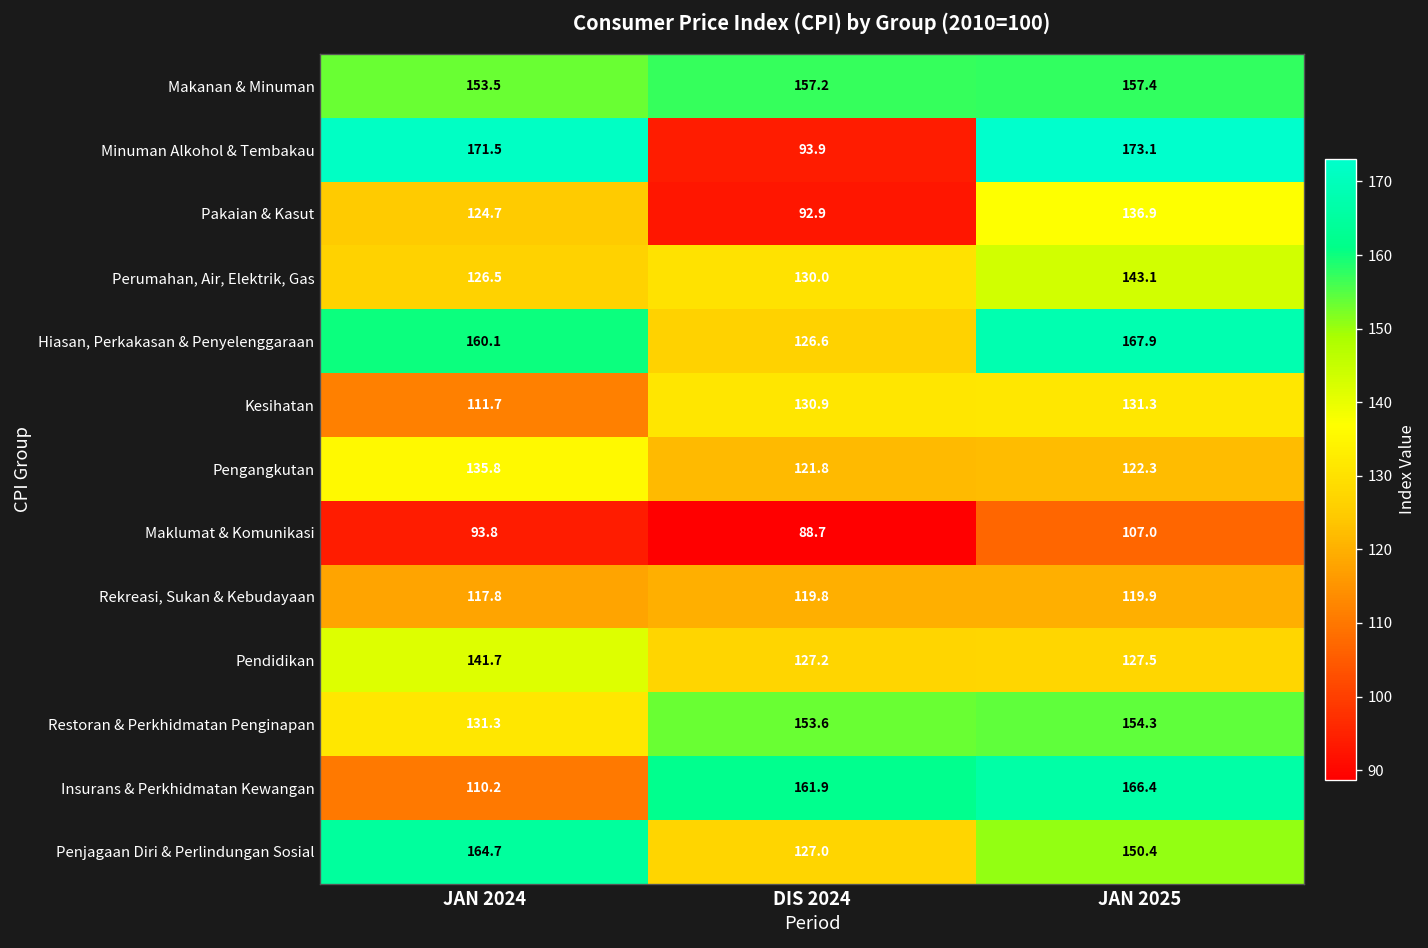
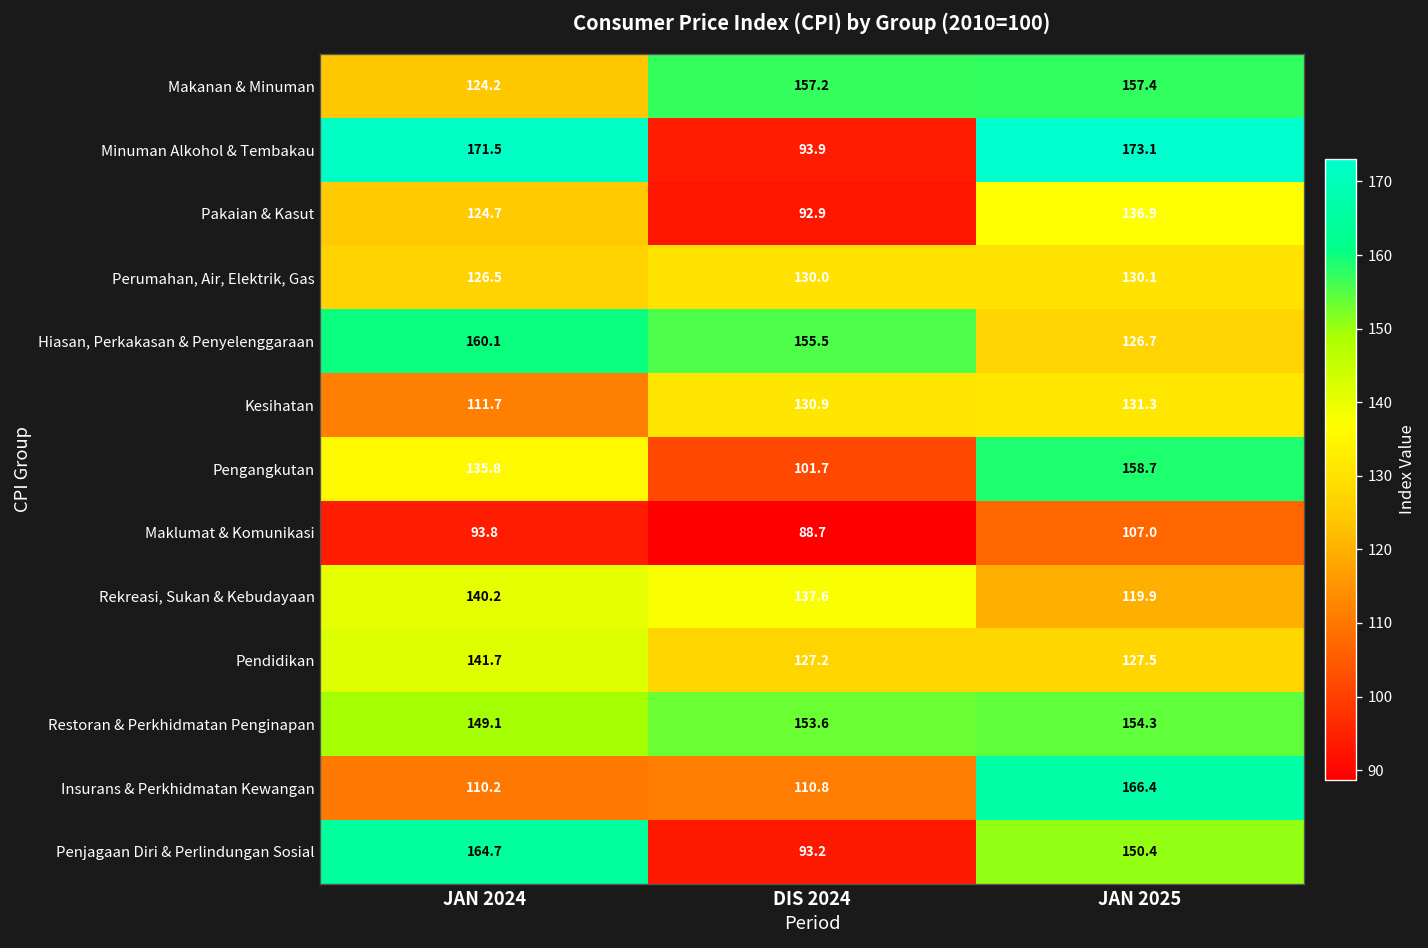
Makanan & Minuman, JAN 2024: 153.5 -> 124.2
Perumahan, Air, Elektrik, Gas, JAN 2025: 143.1 -> 130.1
Hiasan, Perkakasan & Penyelenggaraan, DIS 2024: 126.6 -> 155.5
Hiasan, Perkakasan & Penyelenggaraan, JAN 2025: 167.9 -> 126.7
Pengangkutan, DIS 2024: 121.8 -> 101.7
Pengangkutan, JAN 2025: 122.3 -> 158.7
Rekreasi, Sukan & Kebudayaan, JAN 2024: 117.8 -> 140.2
Rekreasi, Sukan & Kebudayaan, DIS 2024: 119.8 -> 137.6
Restoran & Perkhidmatan Penginapan, JAN 2024: 131.3 -> 149.1
Insurans & Perkhidmatan Kewangan, DIS 2024: 161.9 -> 110.8
Penjagaan Diri & Perlindungan Sosial, DIS 2024: 127.0 -> 93.2
